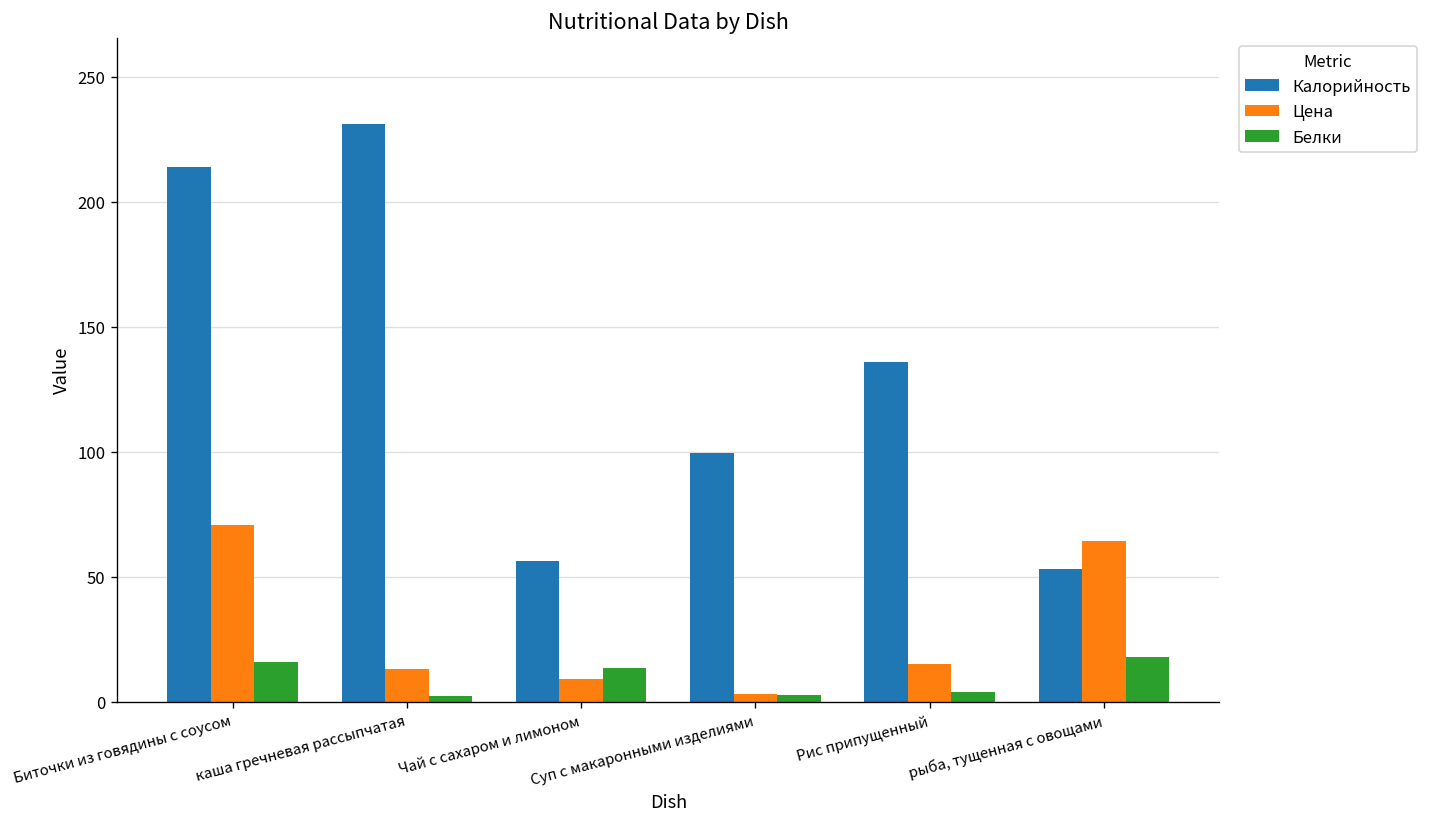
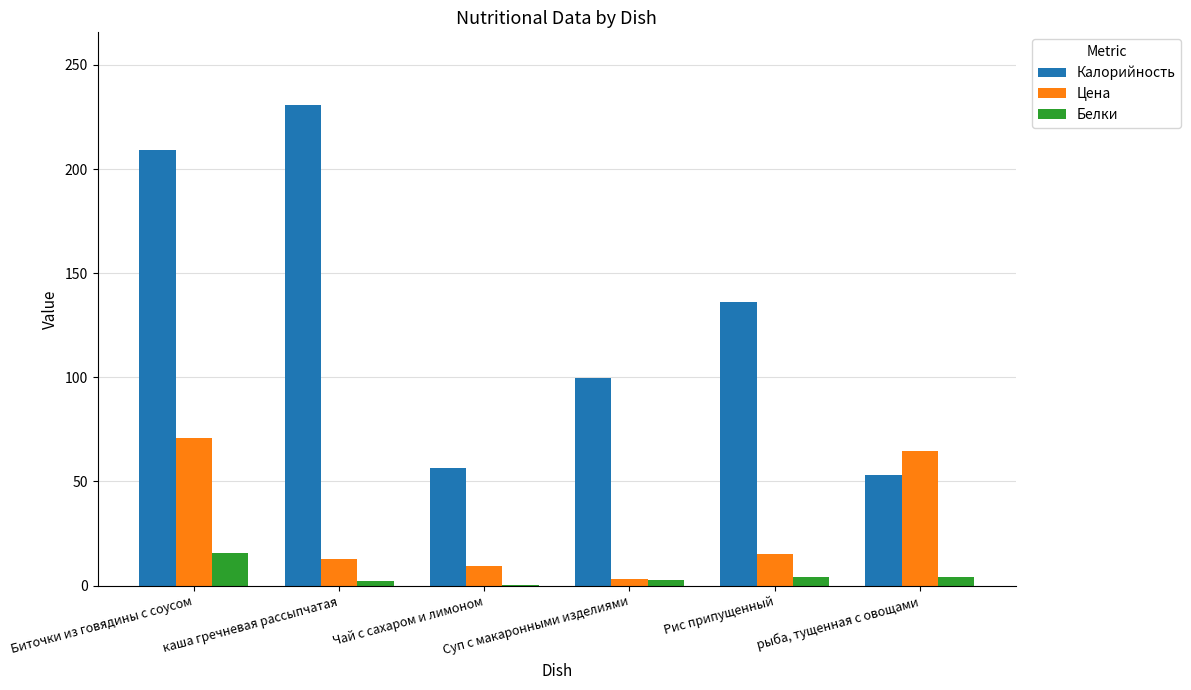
Калорийность, Биточки из говядины с соусом: 214 -> 209
Белки, Чай с сахаром и лимоном: 14 -> 0
Белки, рыба, тущенная с овощами: 18 -> 4
